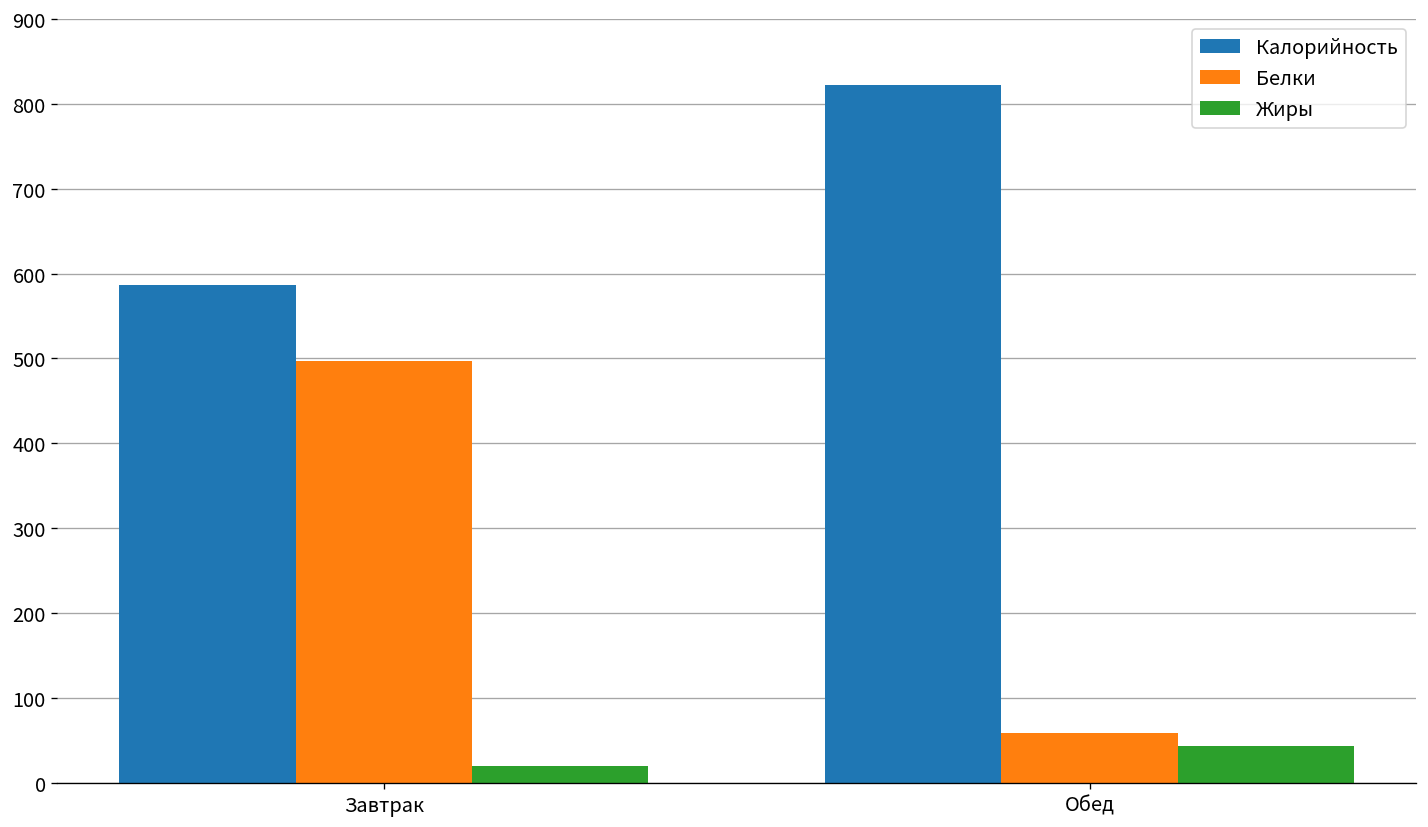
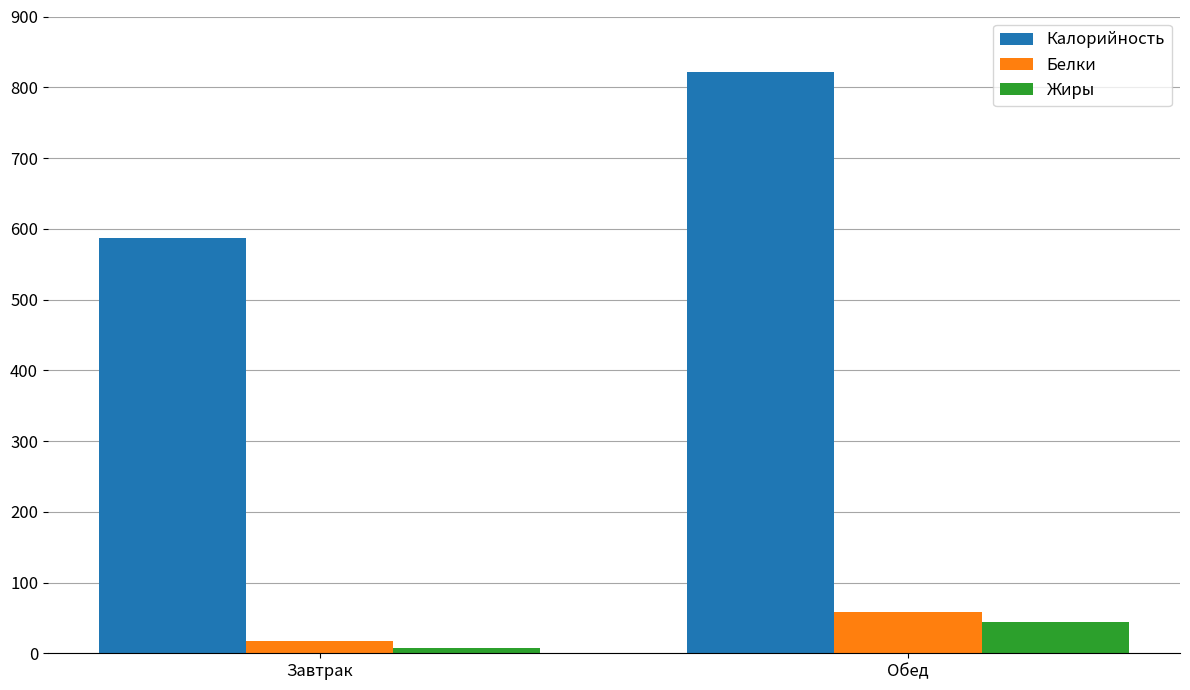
Белки, Завтрак: 500 -> 20
Жиры, Завтрак: 20 -> 10
